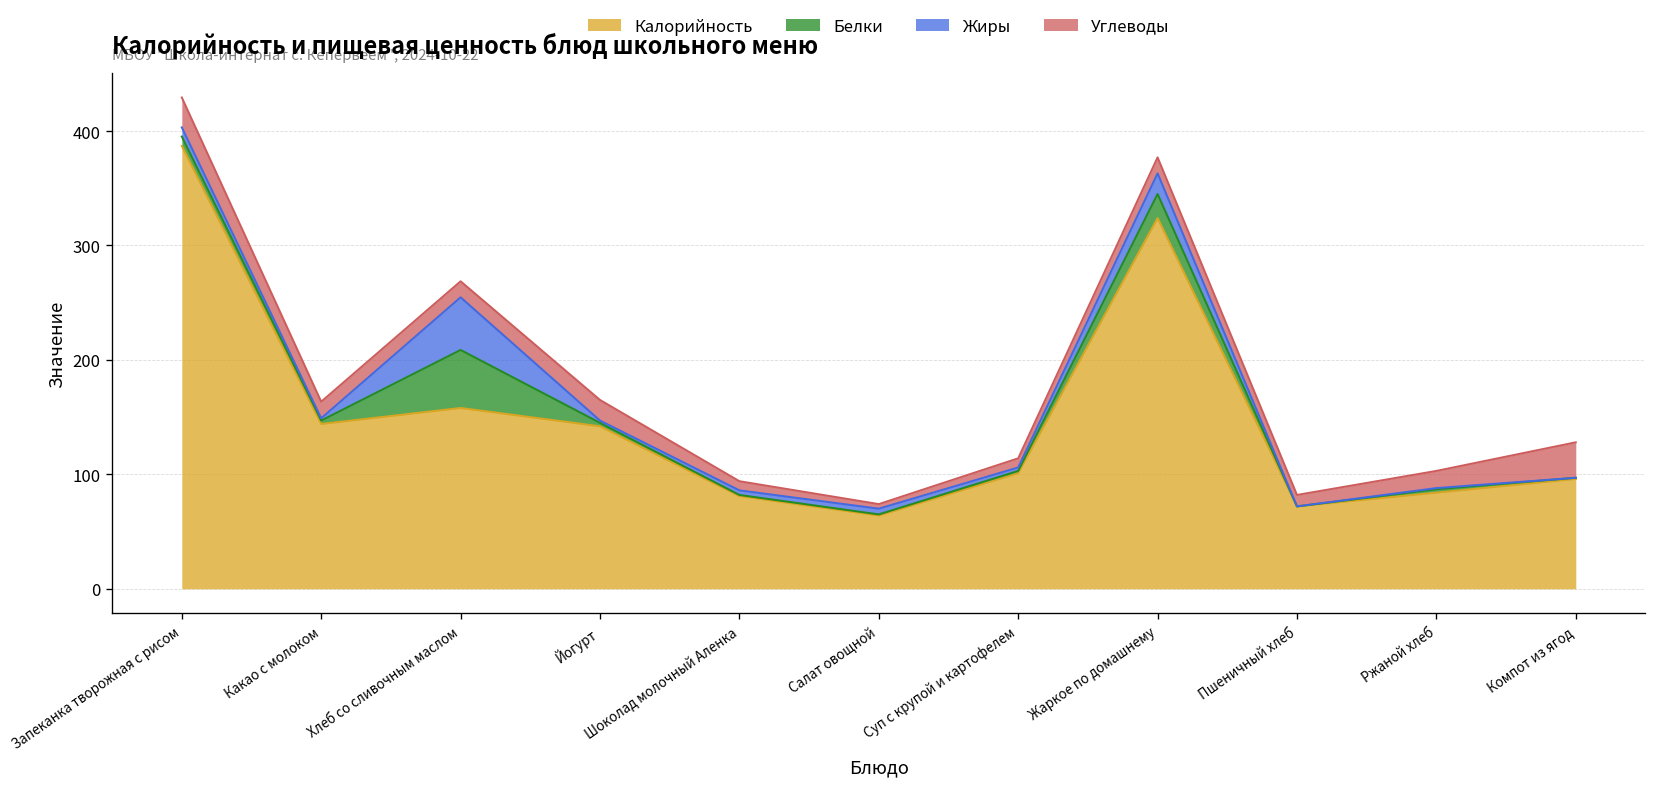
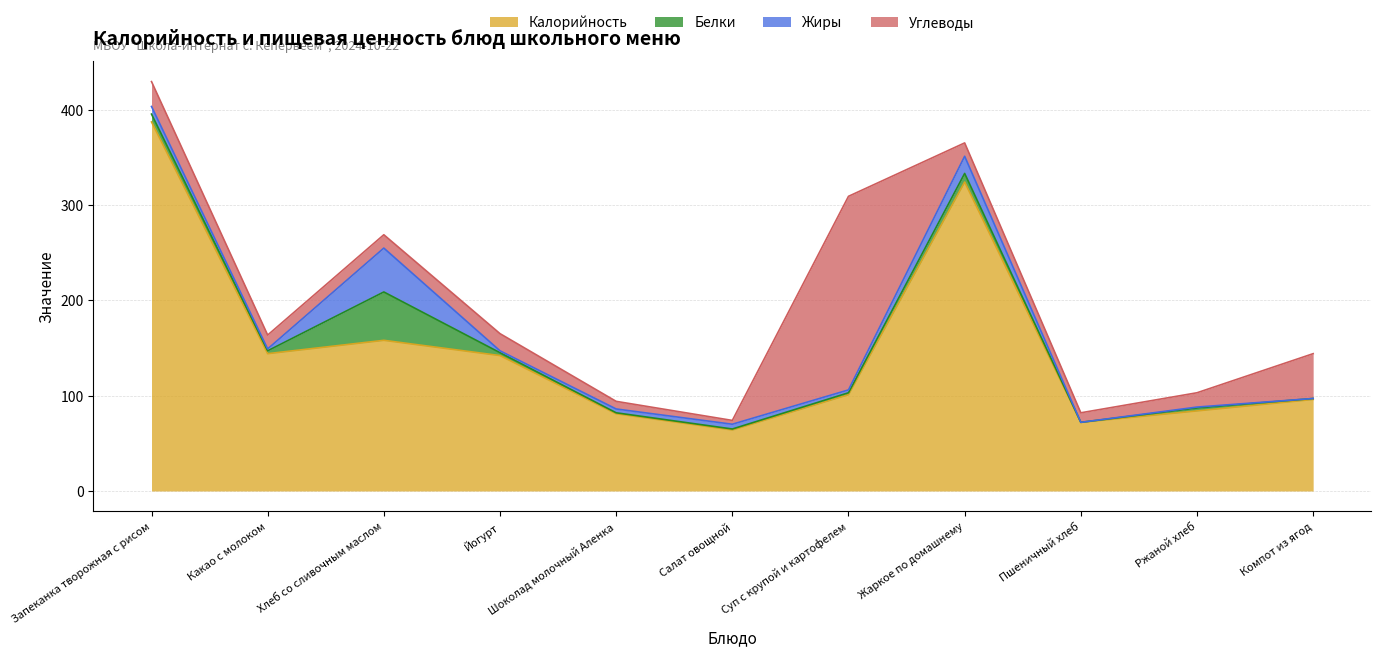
Углеводы, Суп с крупой и картофелем: 10 -> 200
Белки, Жаркое по домашнему: 20 -> 10
Углеводы, Компот из ягод: 30 -> 50
